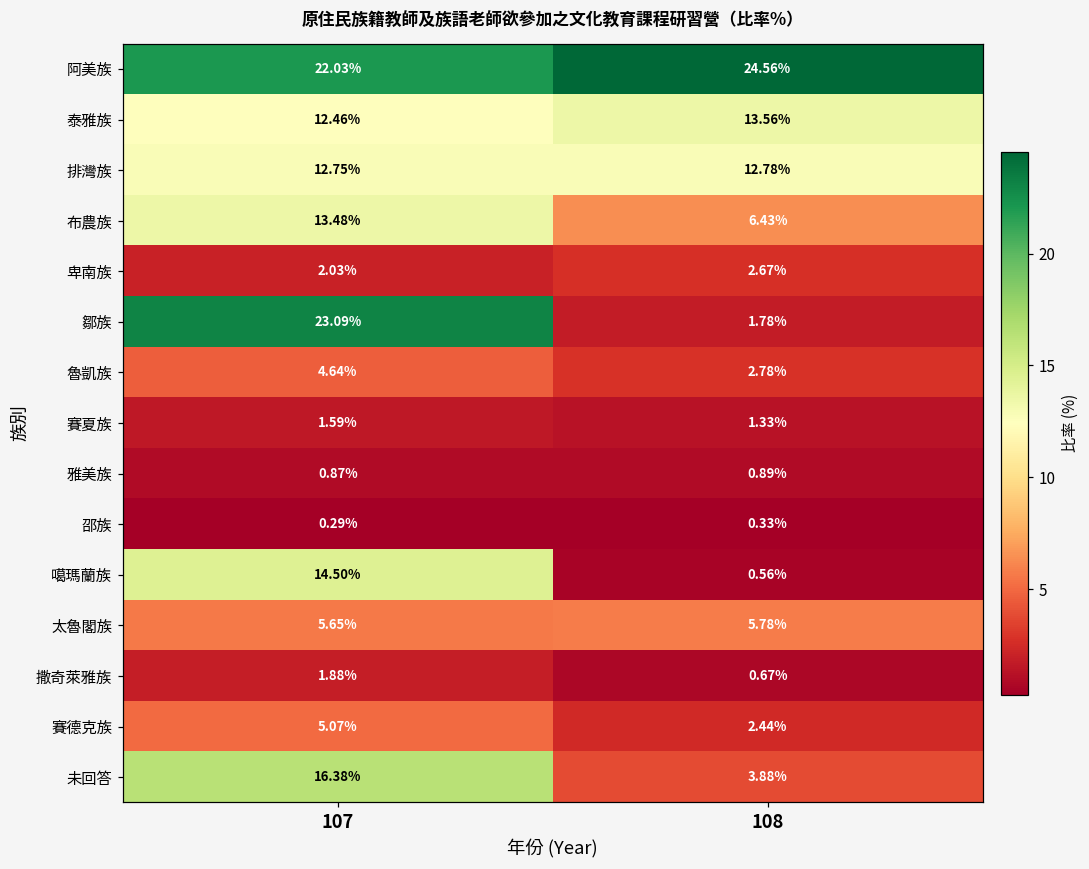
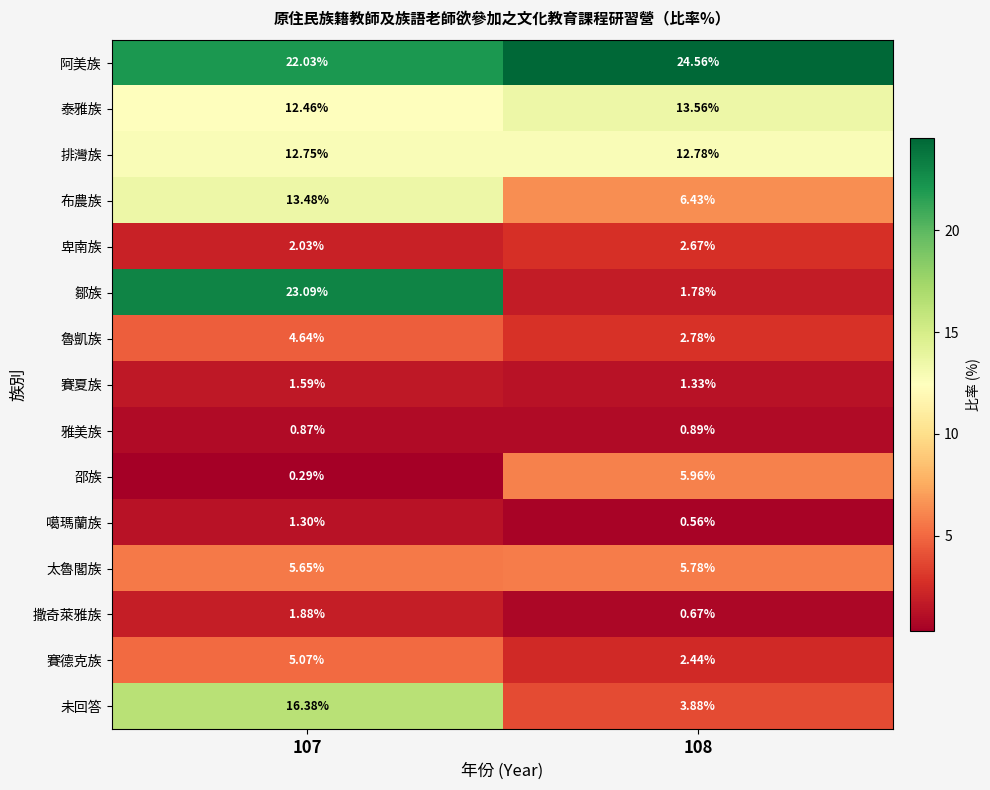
邵族, 108: 0.33% -> 5.96%
噶瑪蘭族, 107: 14.50% -> 1.30%
